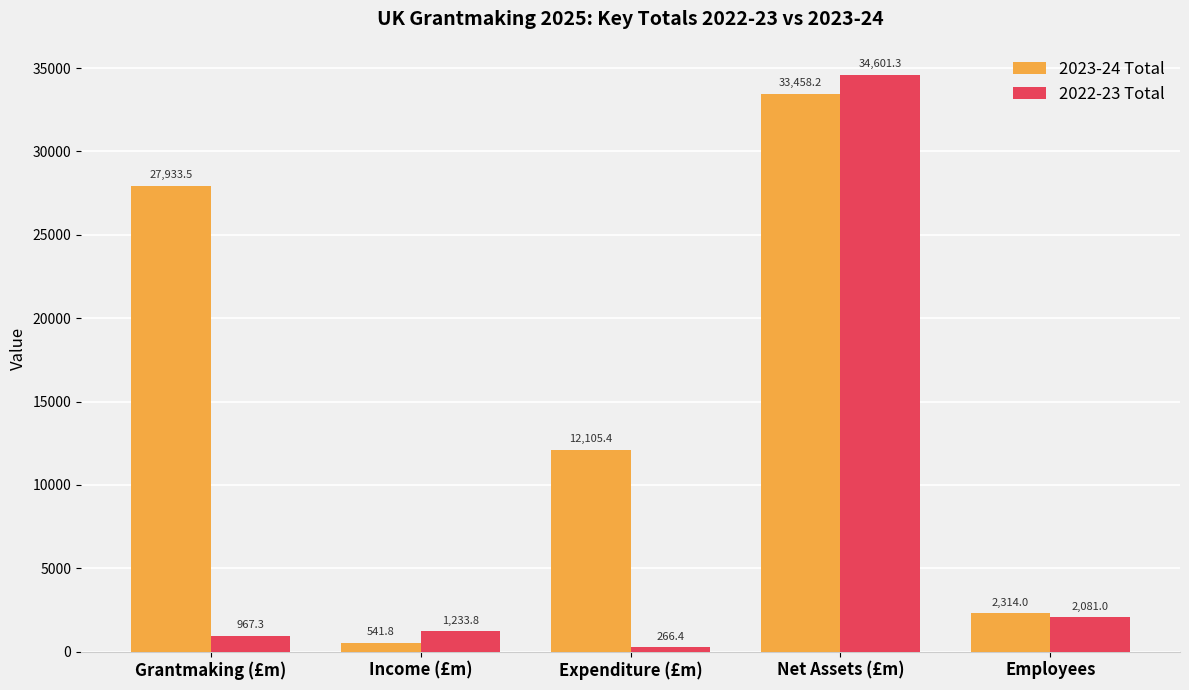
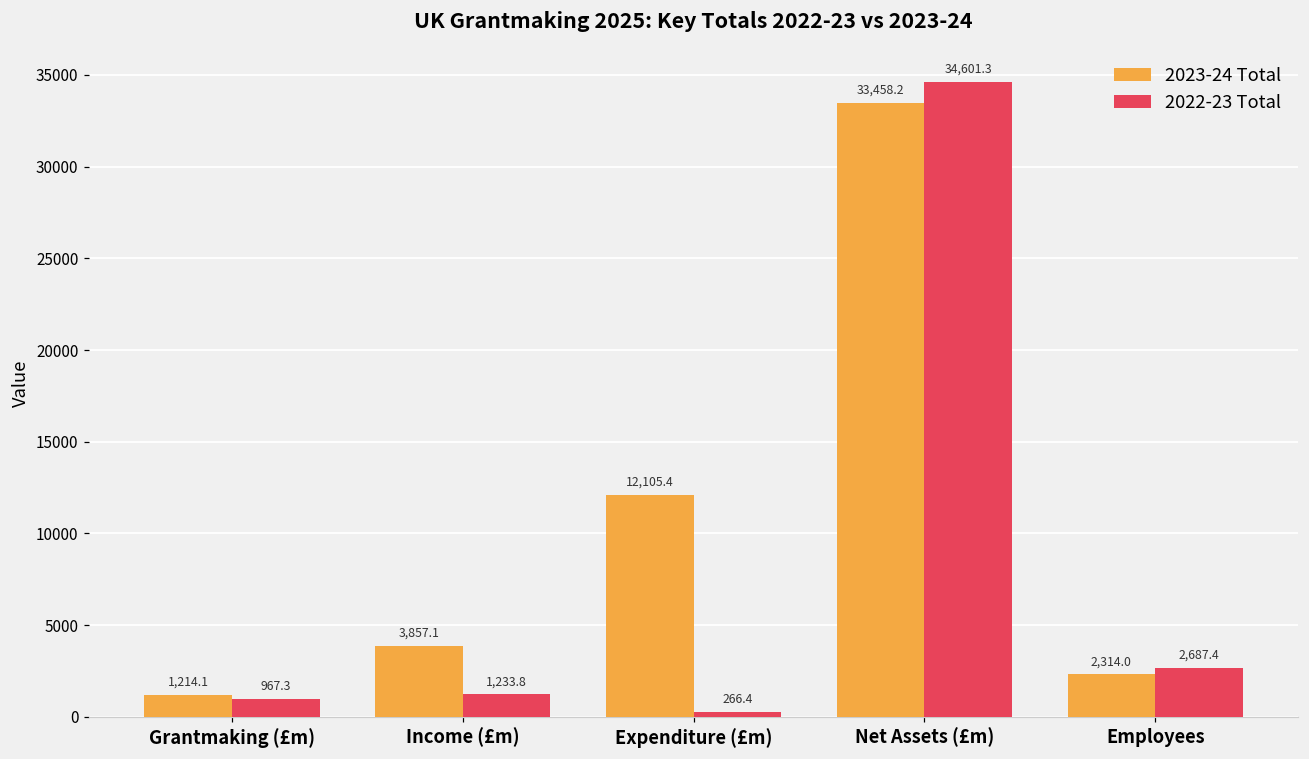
2023-24 Total, Grantmaking (£m): 27,933.5 -> 1,214.1
2023-24 Total, Income (£m): 541.8 -> 3,857.1
2022-23 Total, Employees: 2,081.0 -> 2,687.4
